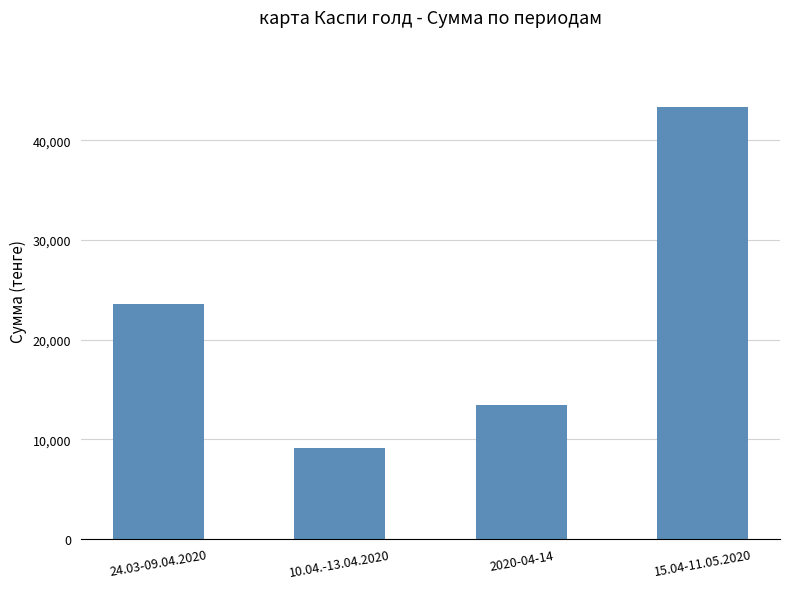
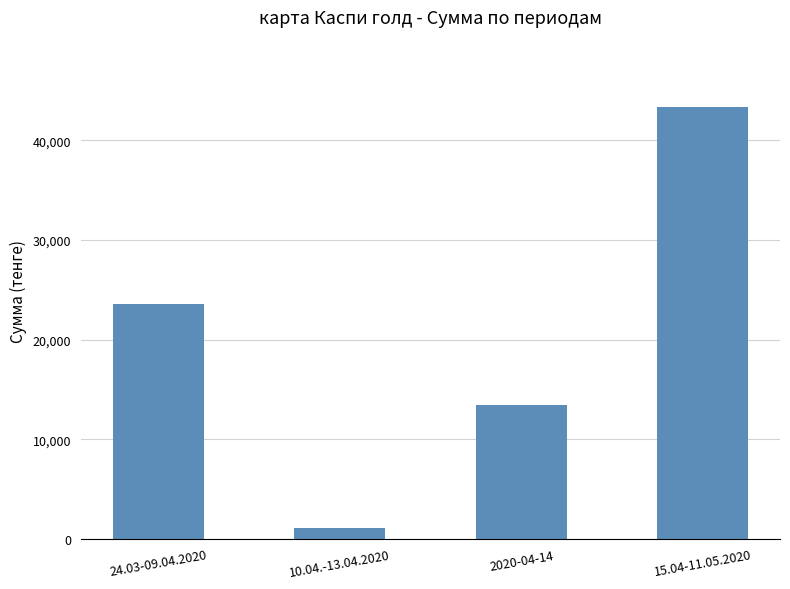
10.04.-13.04.2020: 9,000 -> 1,000
